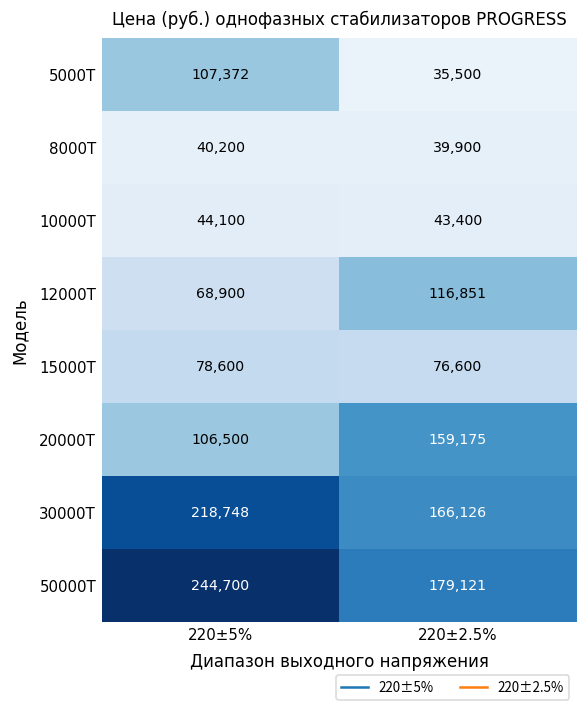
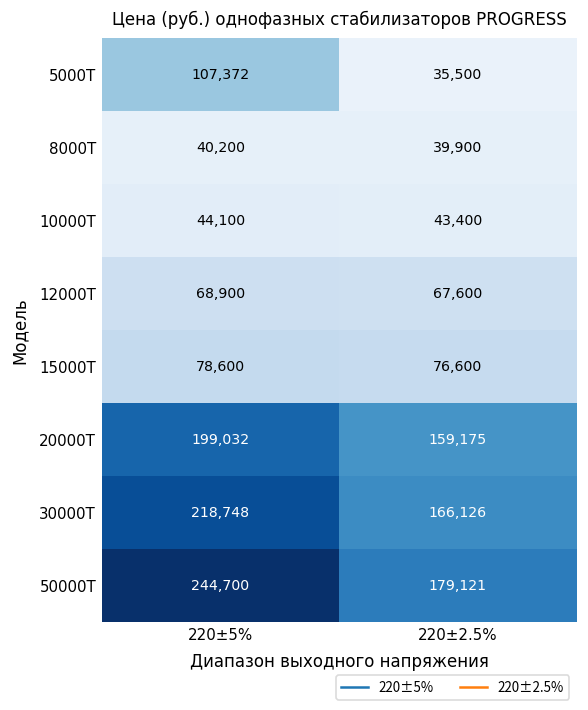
12000T, 220±2.5%: 116,851 -> 67,600
20000T, 220±5%: 106,500 -> 199,032
